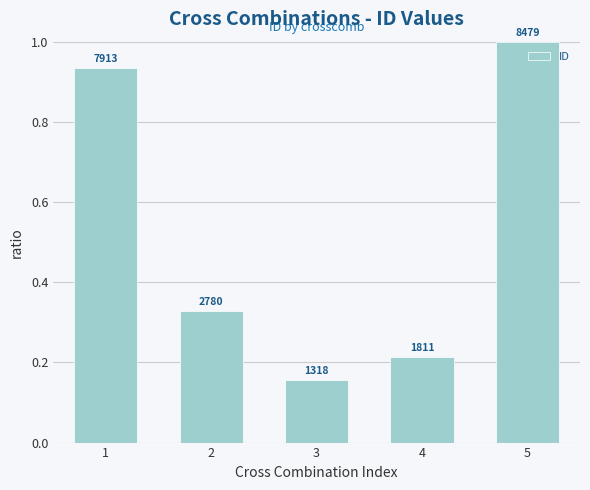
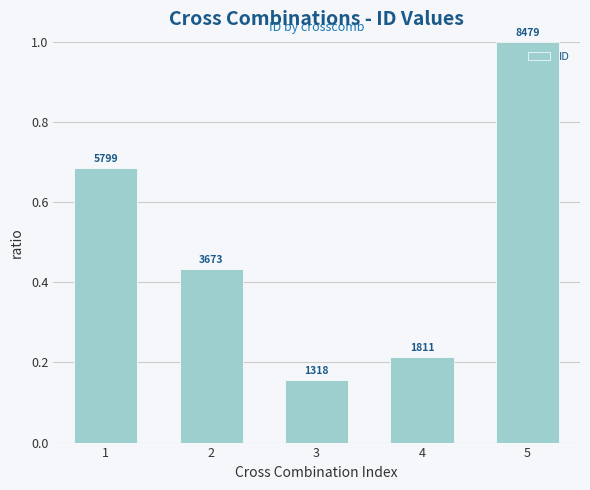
1: 7913 -> 5799
2: 2780 -> 3673
